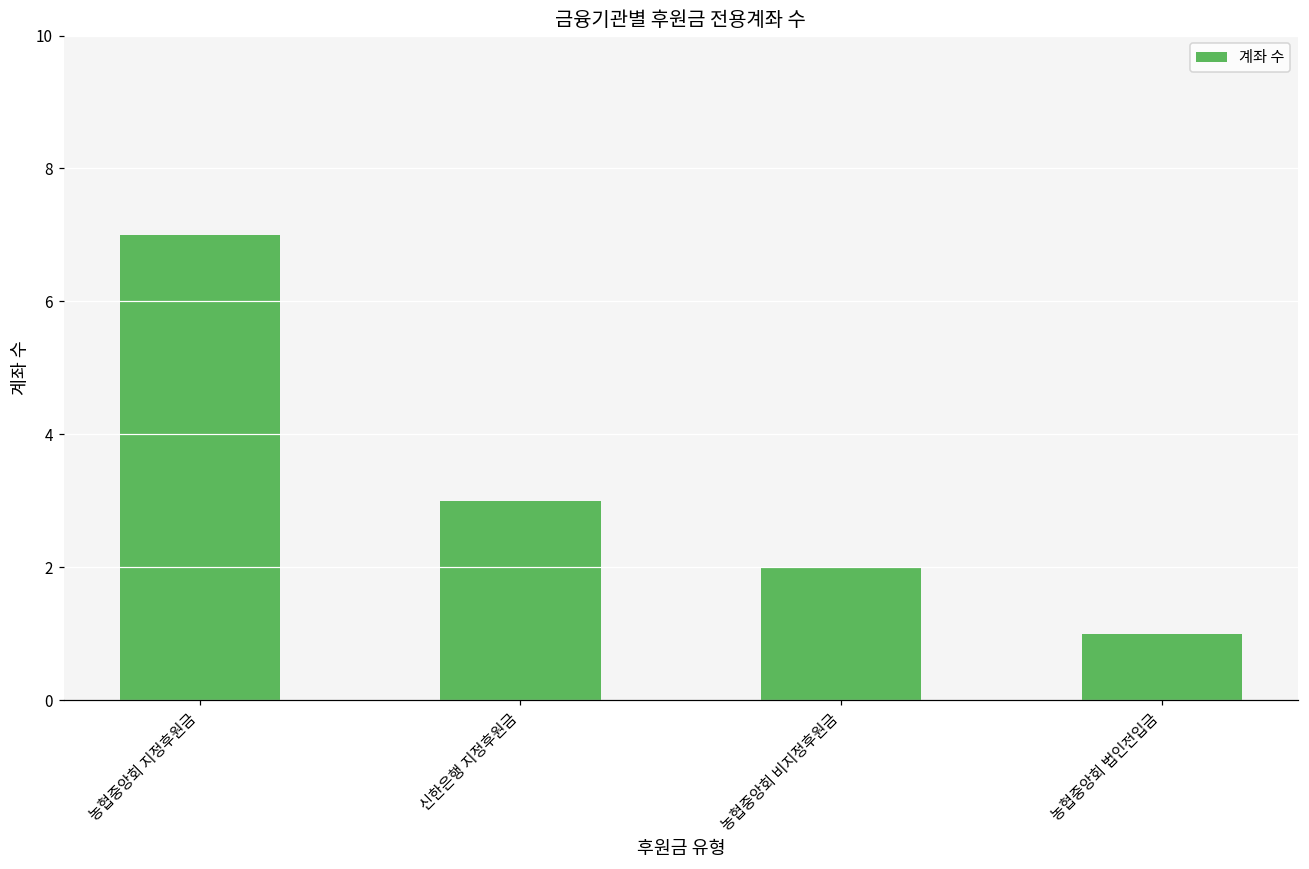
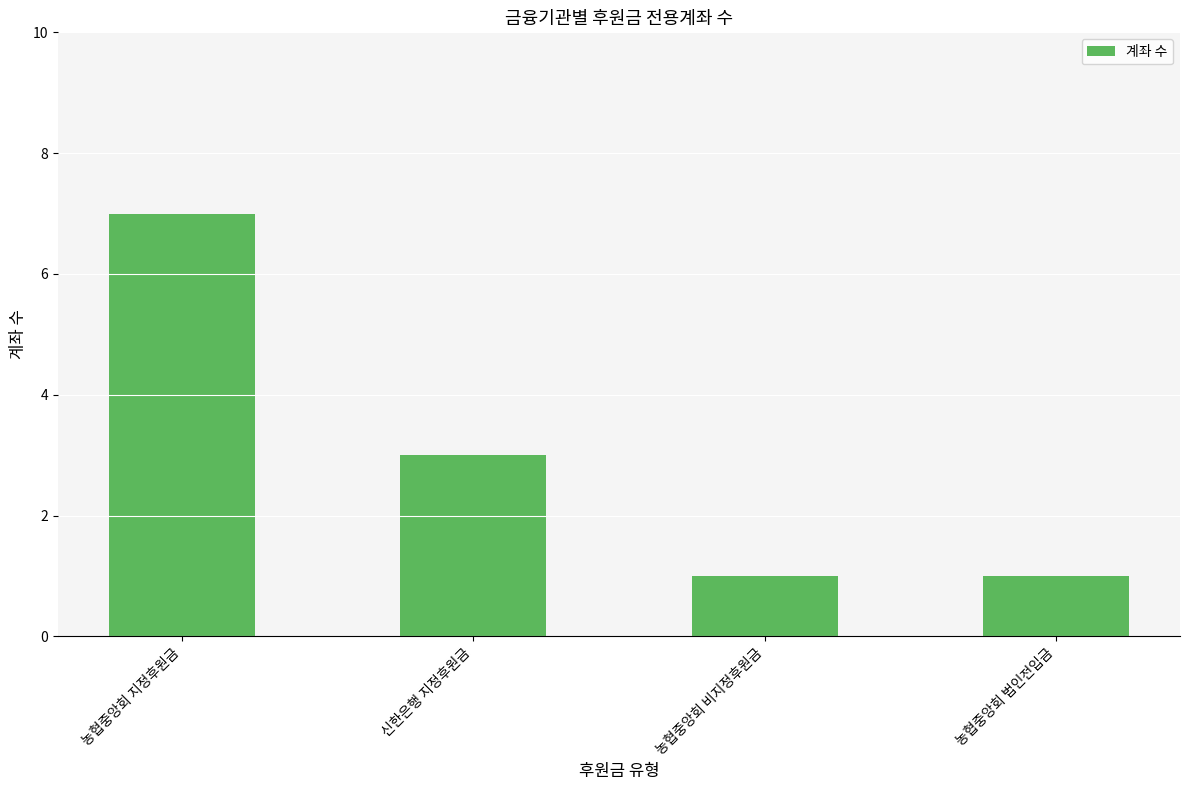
농협중앙회 비지정후원금: 2 -> 1
